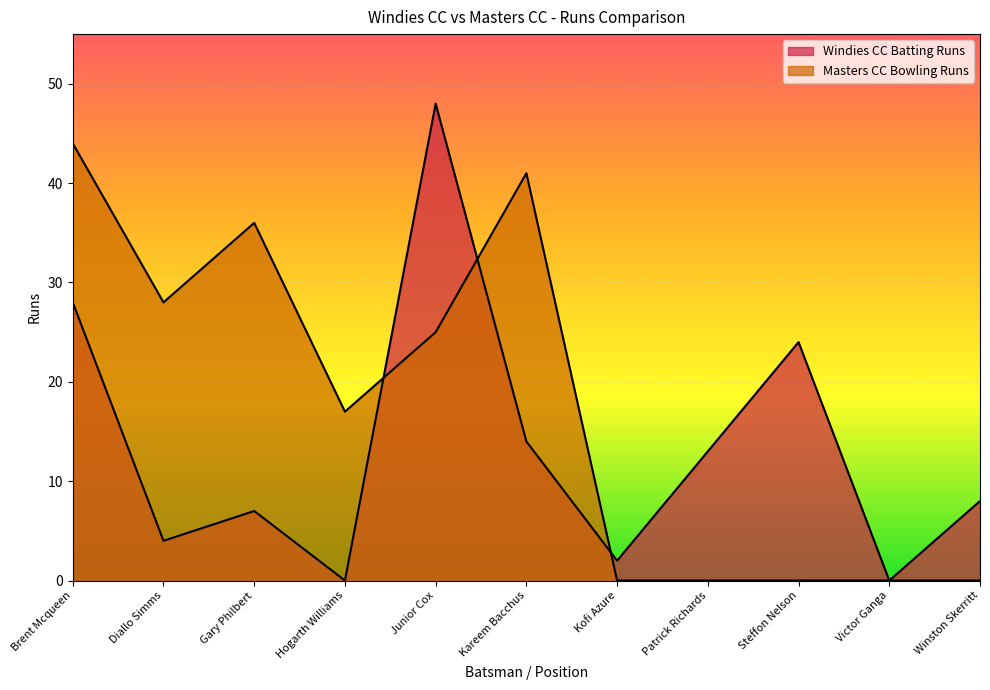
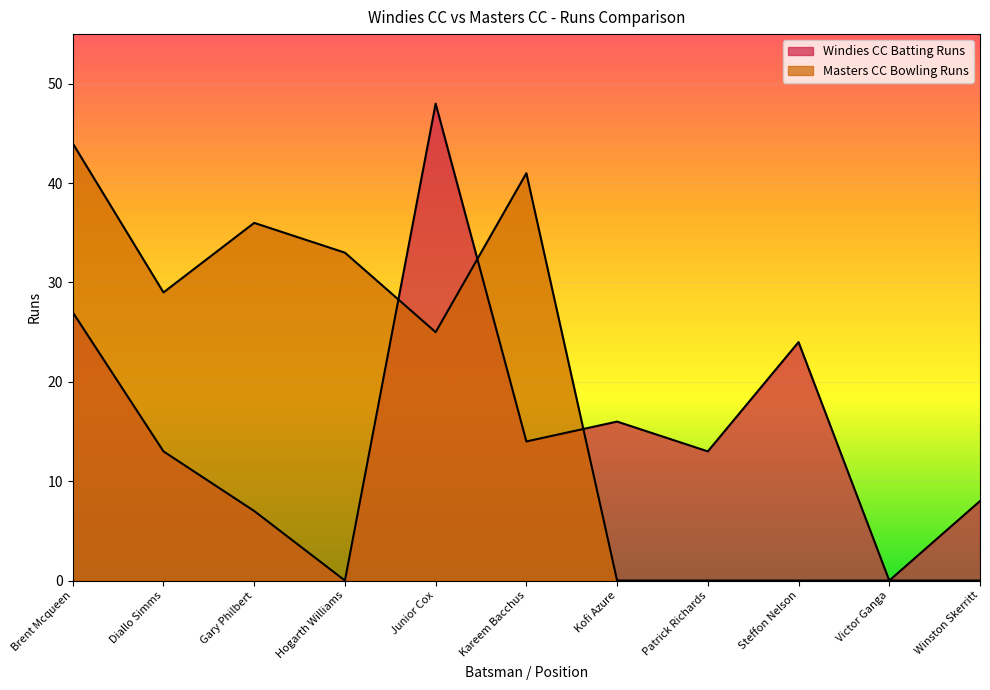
Windies CC Batting Runs, Brent Mcqueen: 28 -> 27
Windies CC Batting Runs, Diallo Simms: 4 -> 13
Masters CC Bowling Runs, Diallo Simms: 28 -> 29
Masters CC Bowling Runs, Hogarth Williams: 17 -> 33
Windies CC Batting Runs, Kofi Azure: 2 -> 16
